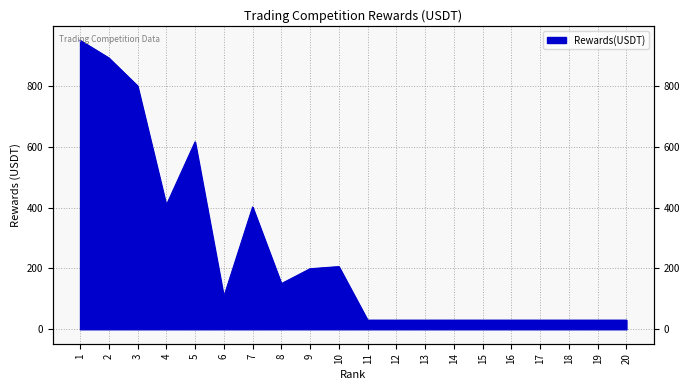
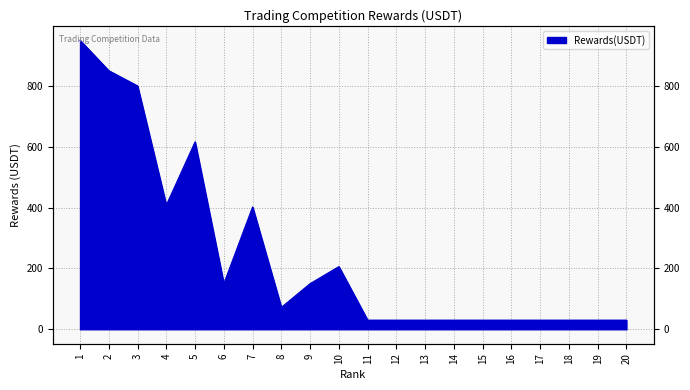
2: 890 -> 850
6: 110 -> 150
8: 150 -> 70
9: 200 -> 150
